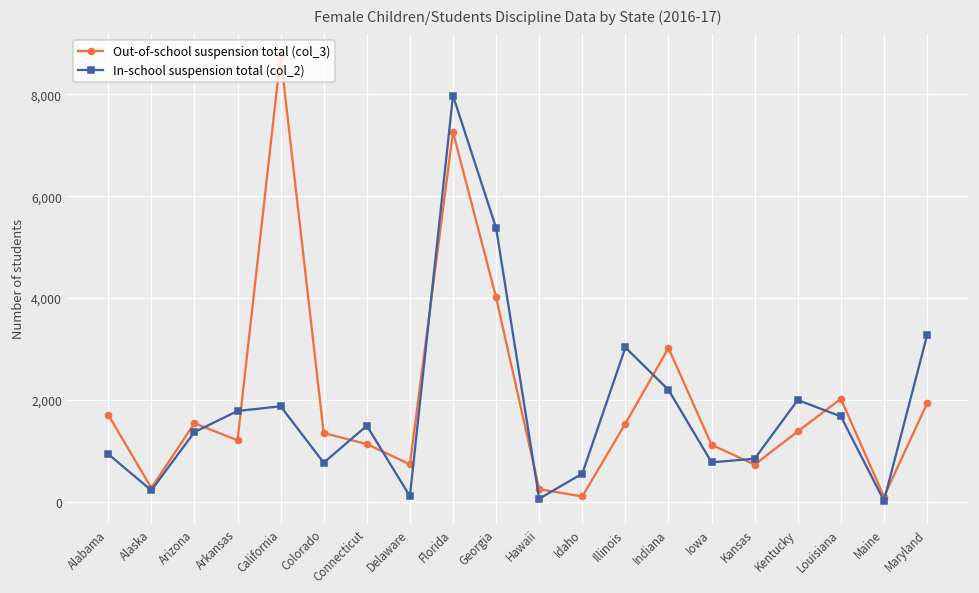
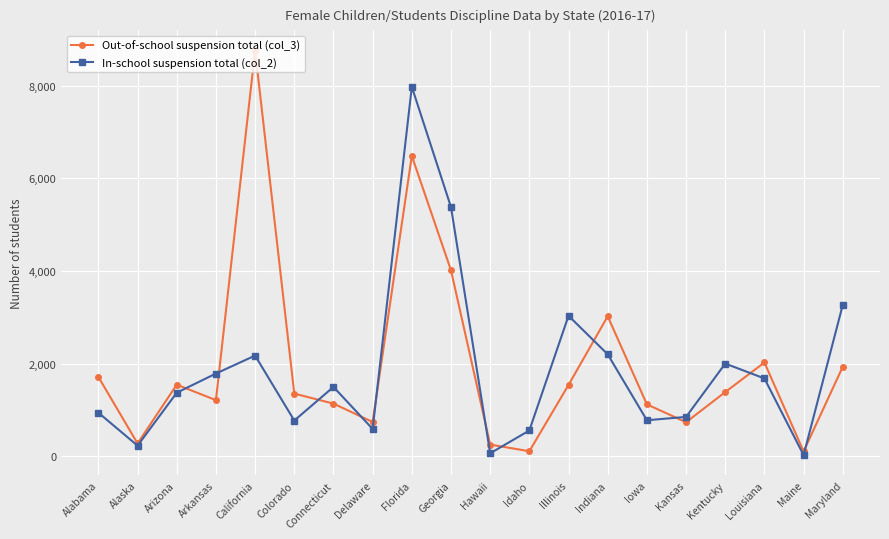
In-school suspension total (col_2), California: 1,900 -> 2,200
In-school suspension total (col_2), Delaware: 100 -> 600
Out-of-school suspension total (col_3), Florida: 7,300 -> 6,500
